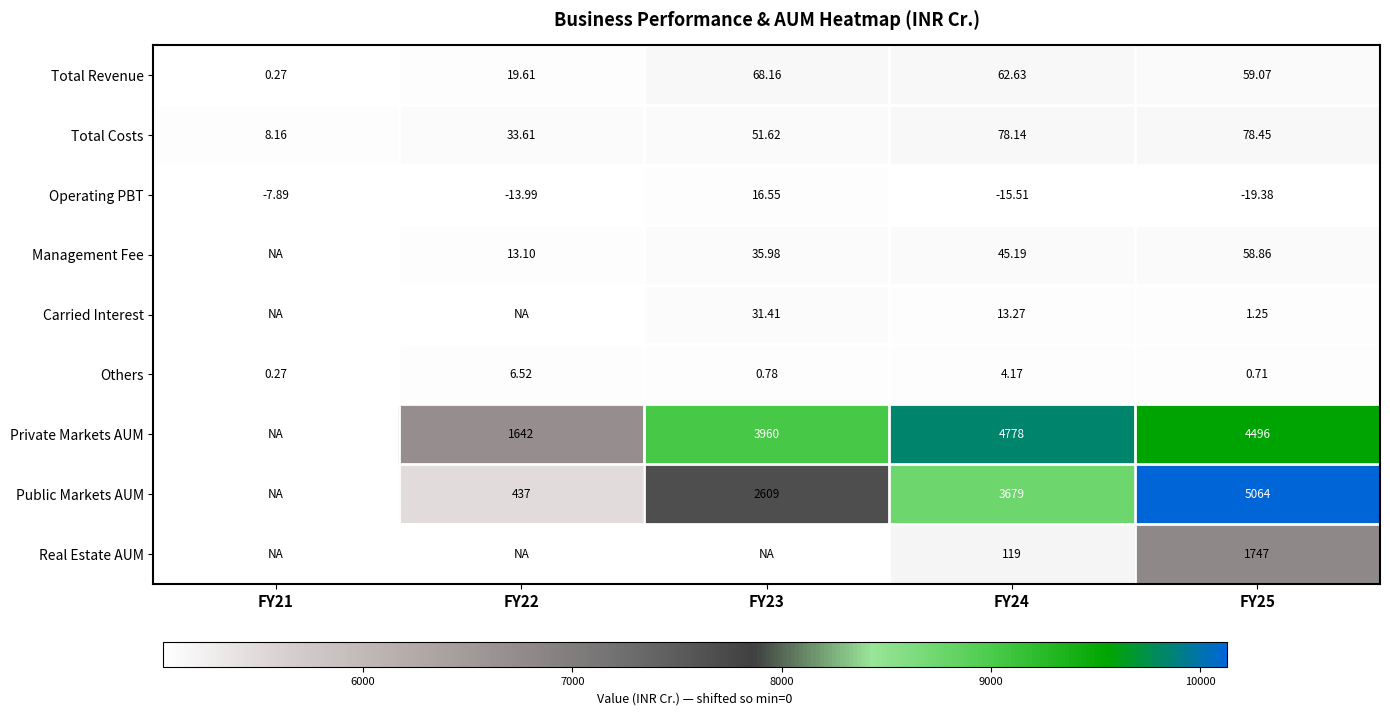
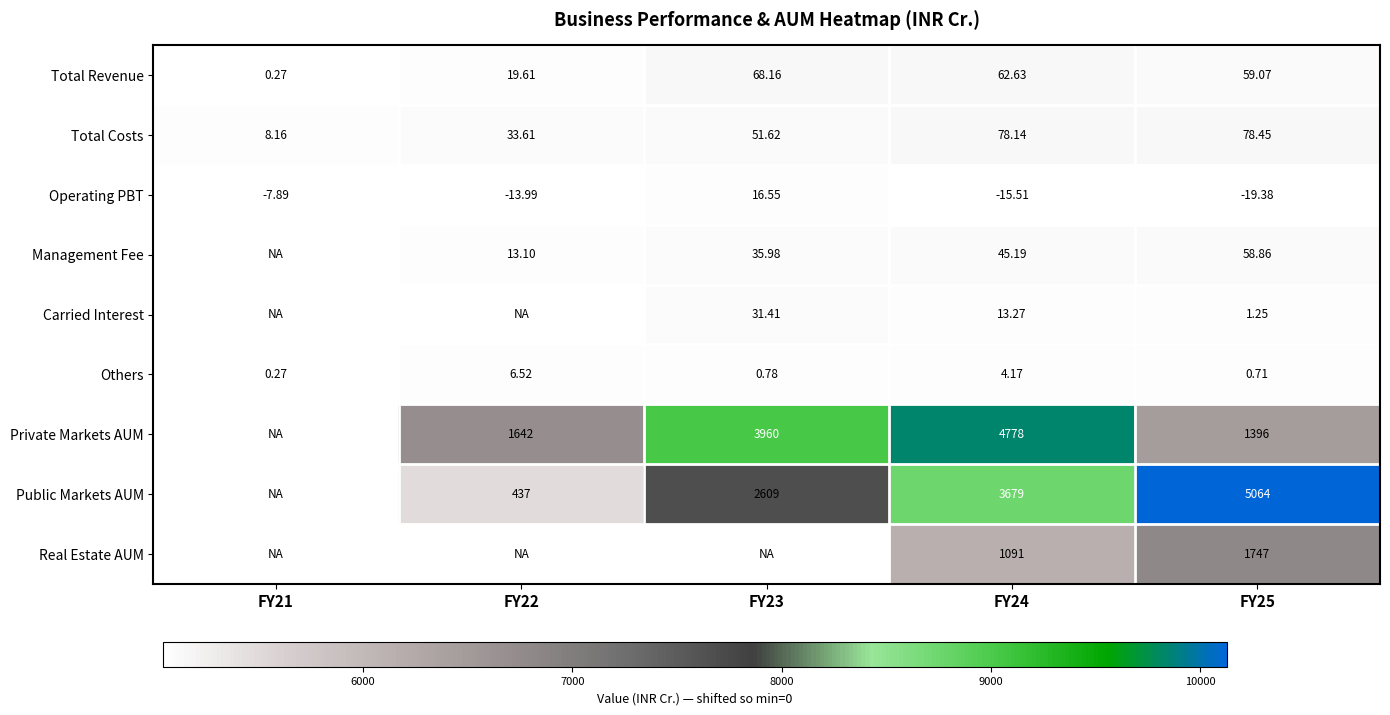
Private Markets AUM, FY25: 4496 -> 1396
Real Estate AUM, FY24: 119 -> 1091
